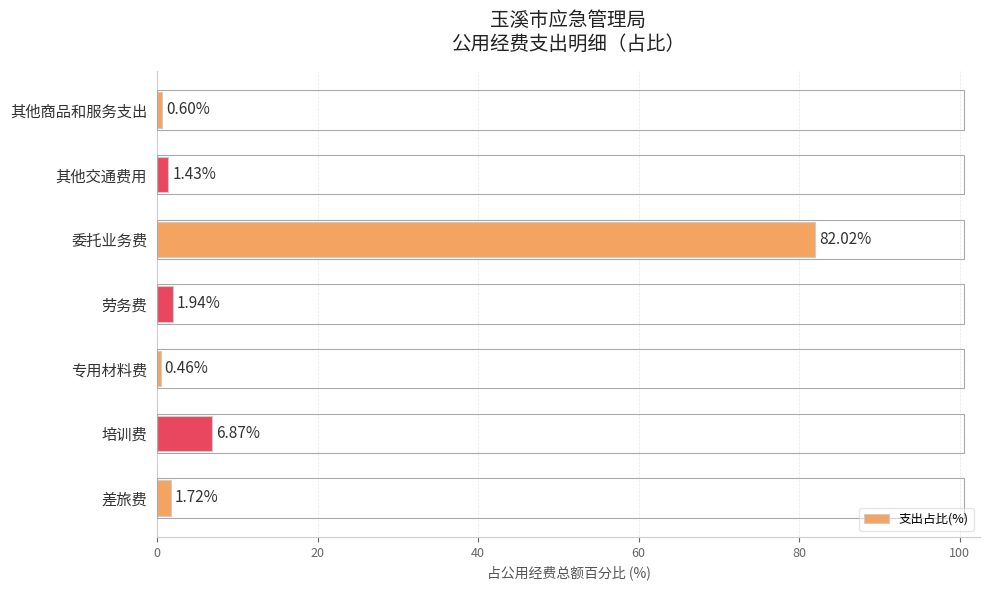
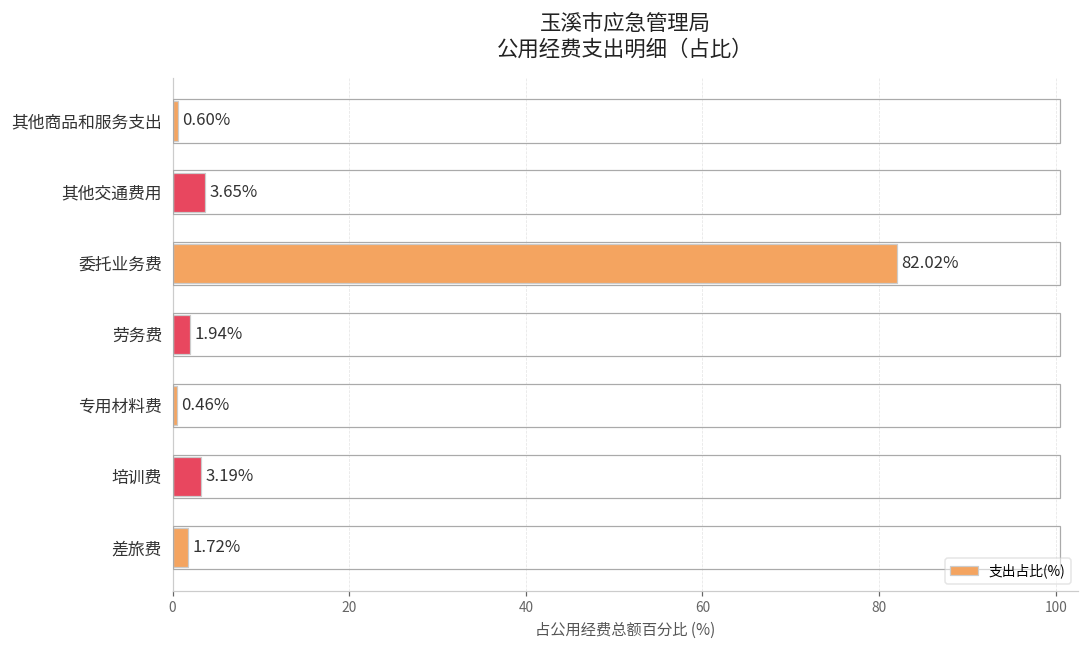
其他交通费用: 1.43% -> 3.65%
培训费: 6.87% -> 3.19%
